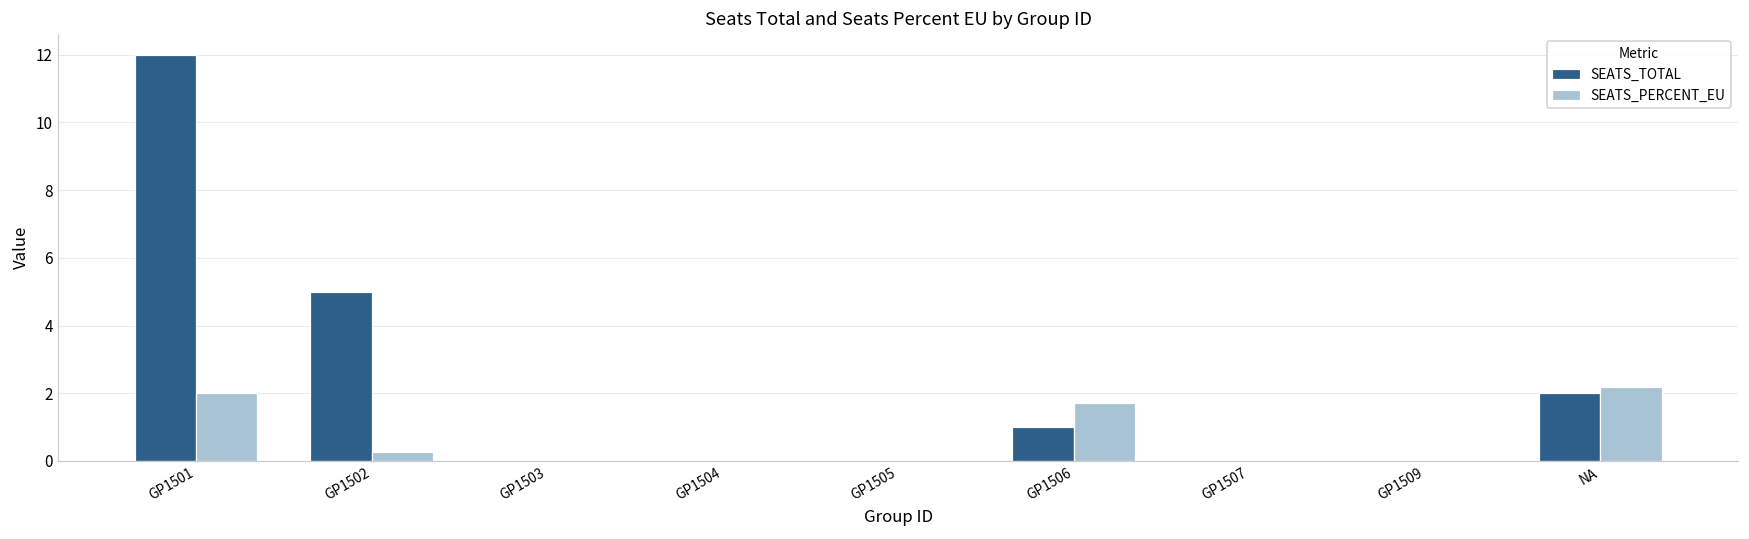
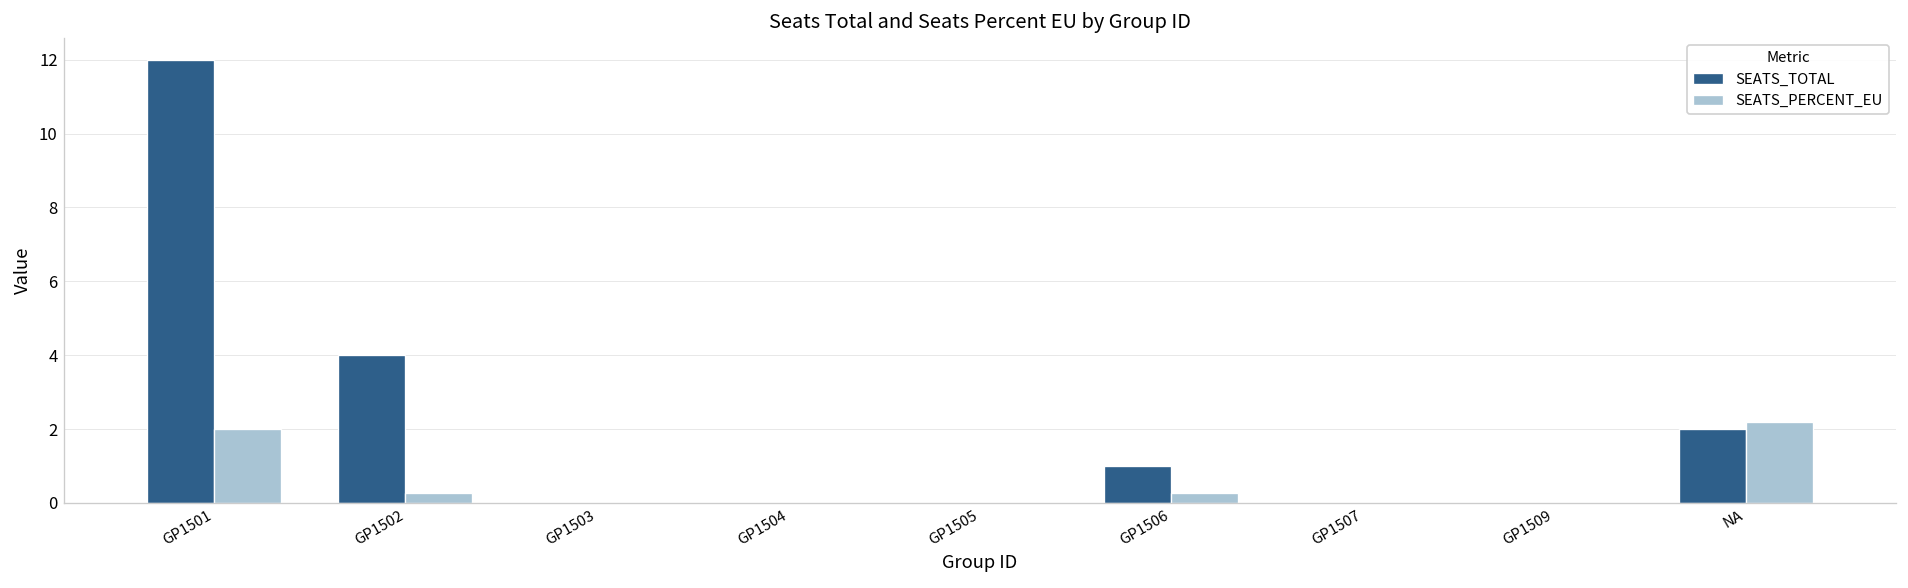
SEATS_TOTAL, GP1502: 5 -> 4
SEATS_PERCENT_EU, GP1506: 1.7 -> 0.3
